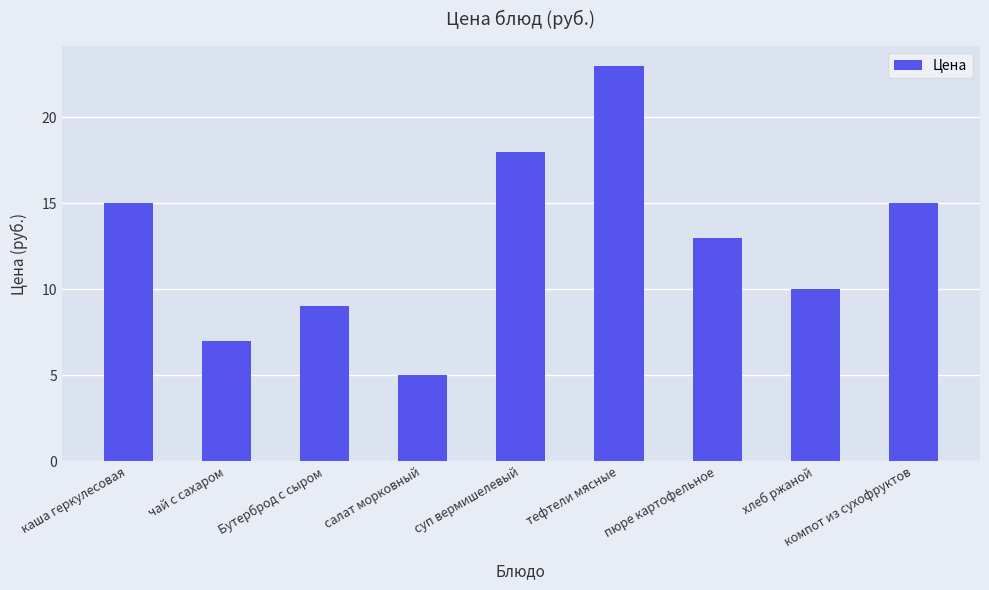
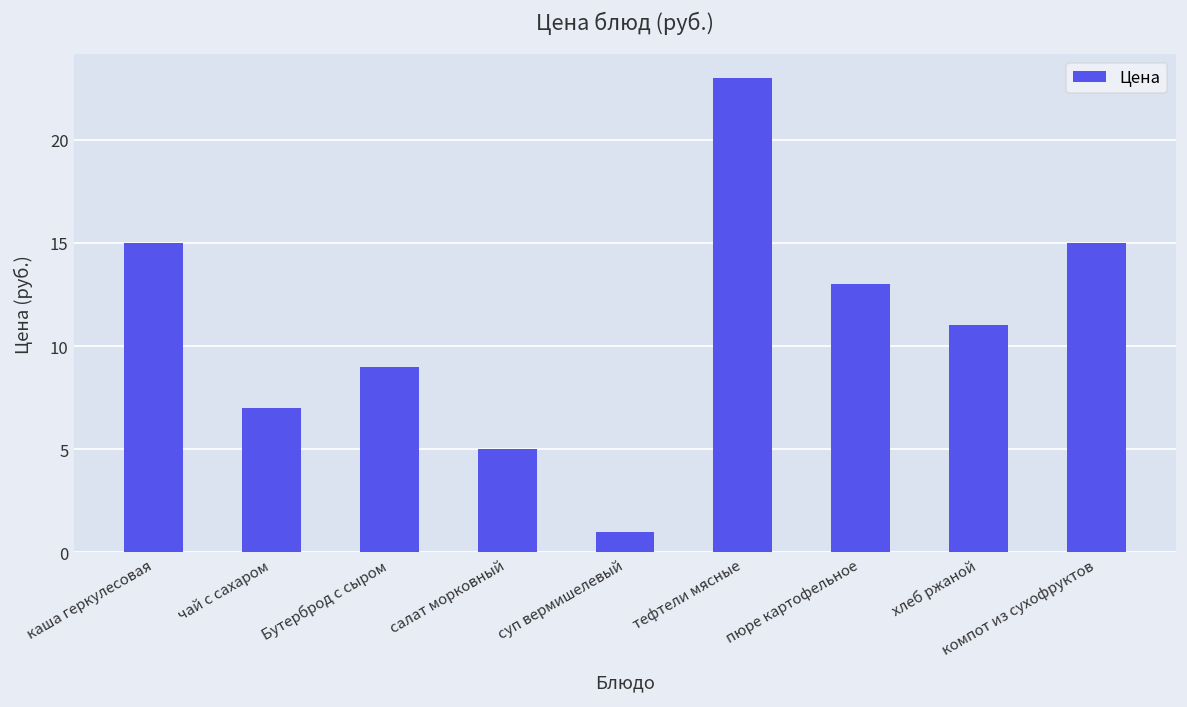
суп вермишелевый: 18 -> 1
хлеб ржаной: 10 -> 11
